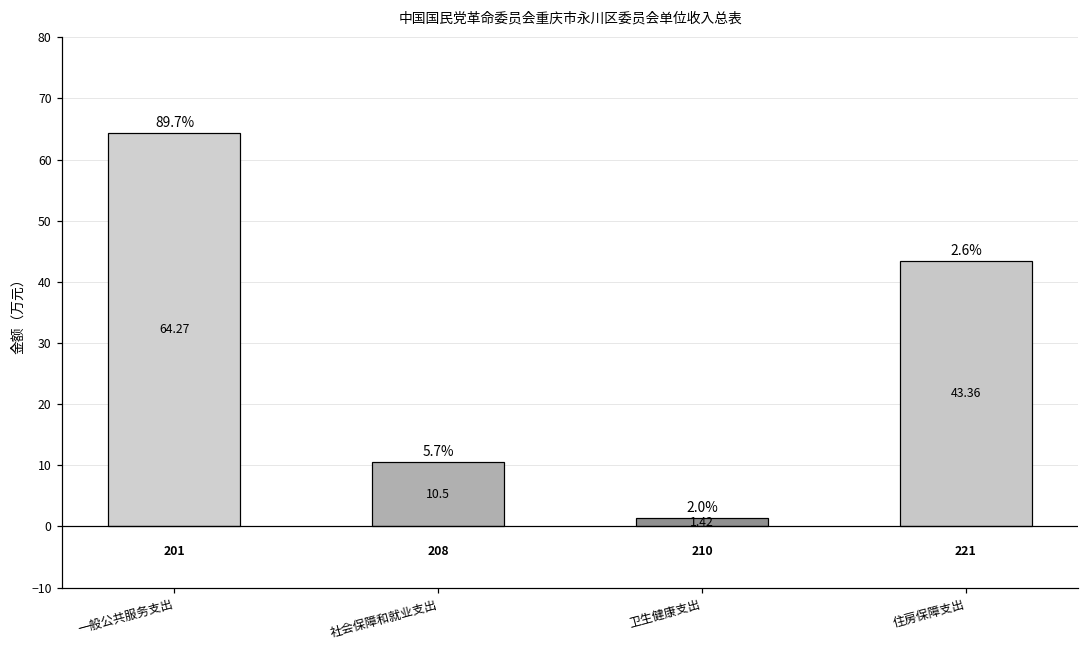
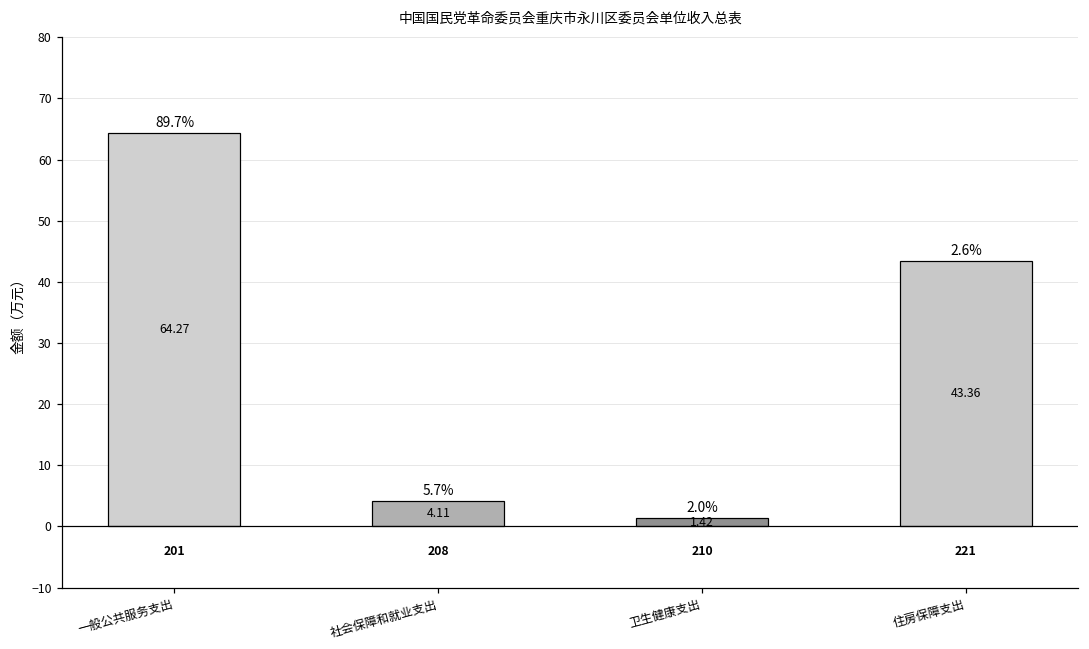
社会保障和就业支出: 10.5 -> 4.11
